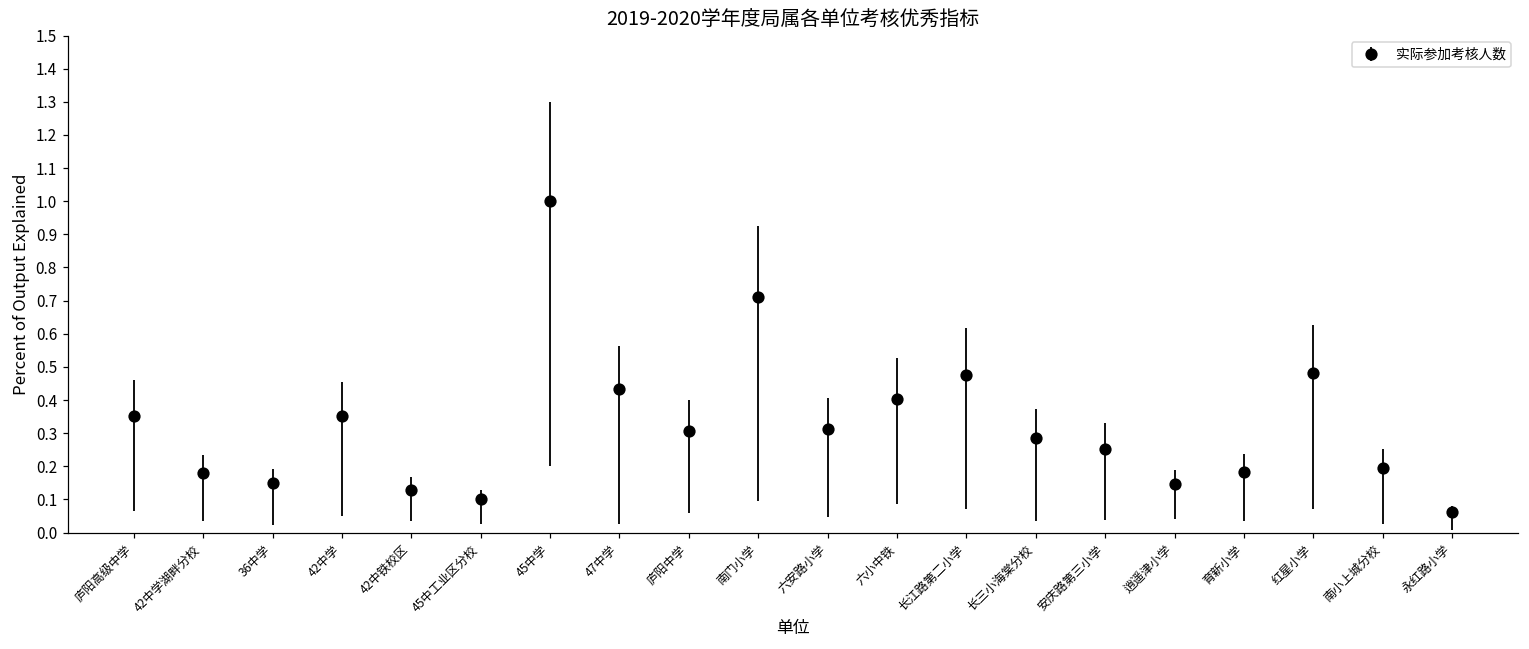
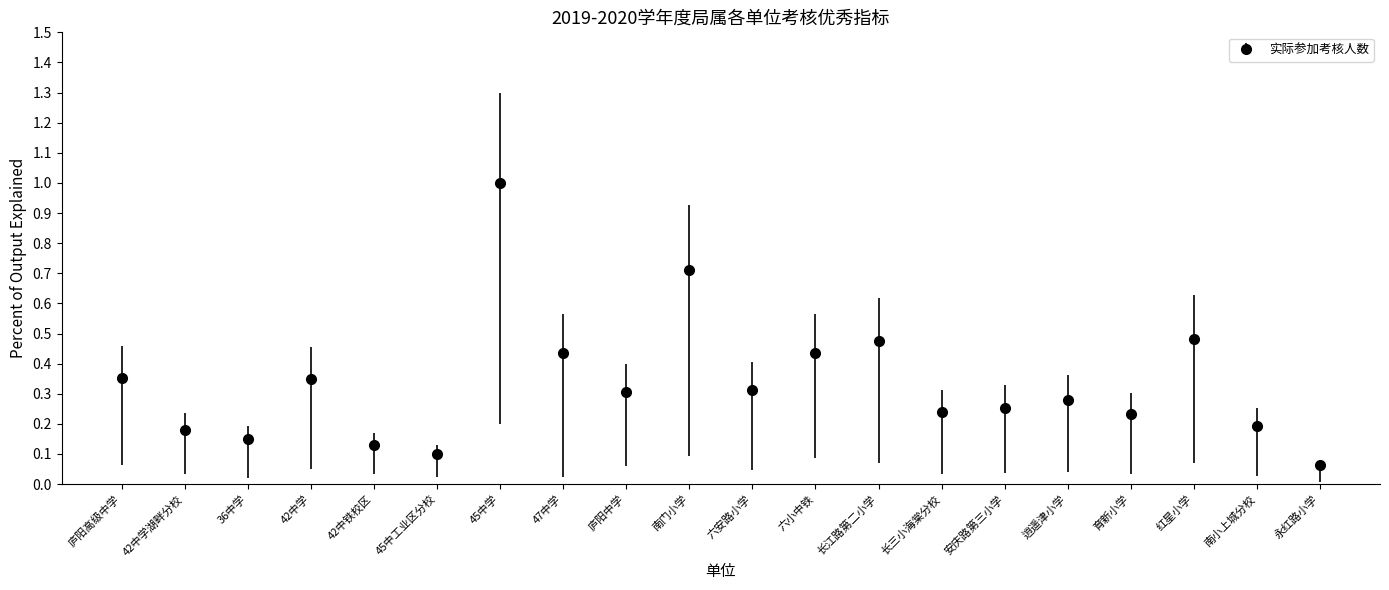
六小中铁: 0.40 -> 0.43
长三小海棠分校: 0.29 -> 0.24
逍遥津小学: 0.15 -> 0.28
育新小学: 0.18 -> 0.23
